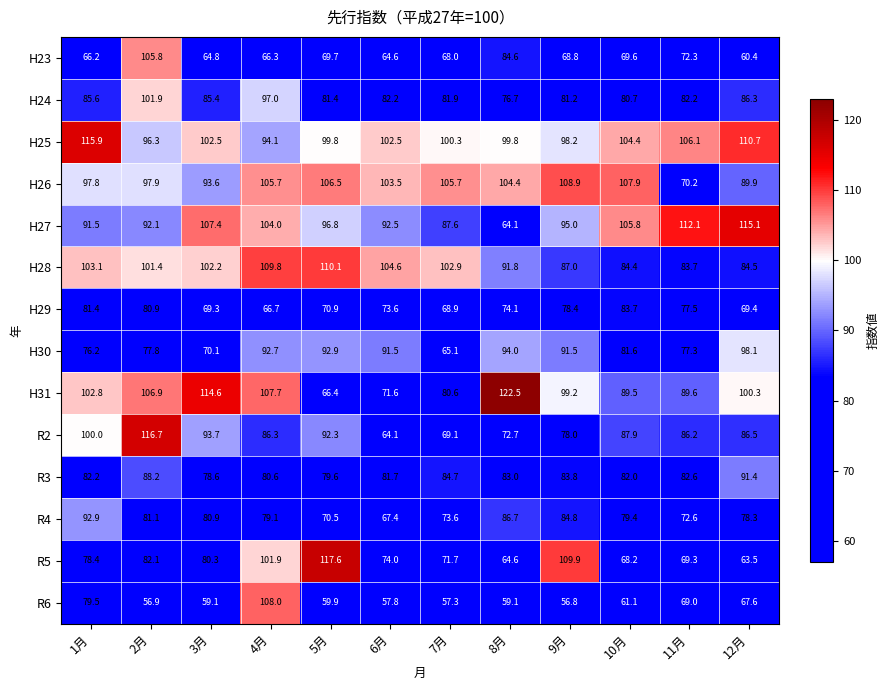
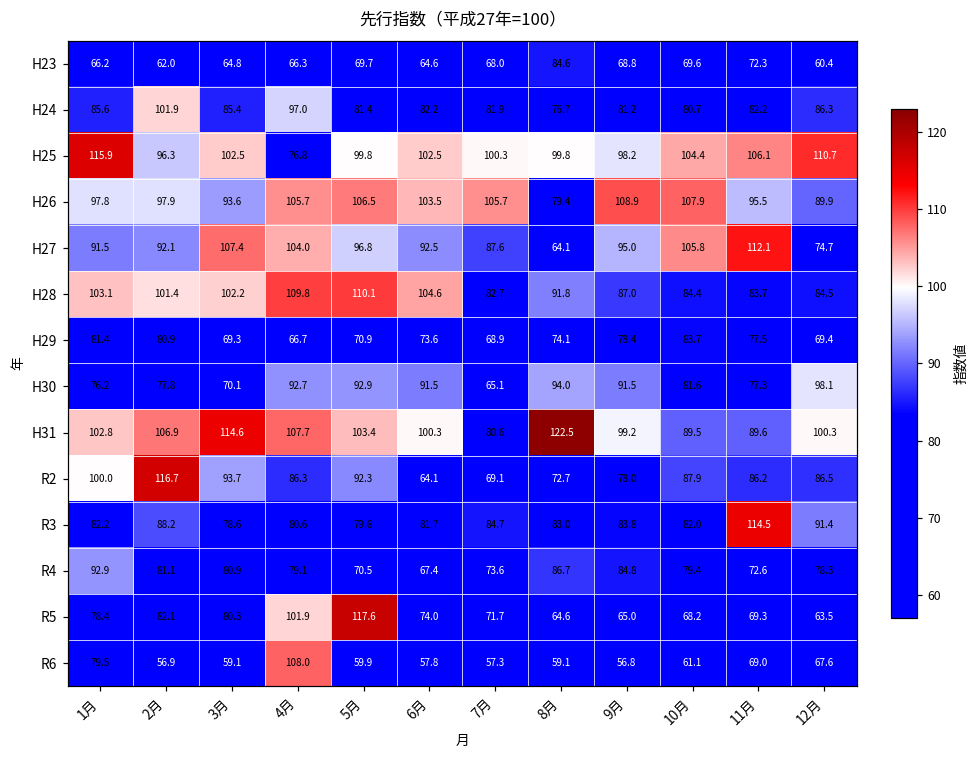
H23, 2月: 105.8 -> 62.0
H25, 4月: 94.1 -> 76.8
H26, 8月: 104.4 -> 79.4
H26, 11月: 70.2 -> 95.5
H27, 12月: 115.1 -> 74.7
H28, 7月: 102.9 -> 82.7
H31, 5月: 66.4 -> 103.4
H31, 6月: 71.6 -> 100.3
R3, 11月: 82.6 -> 114.5
R5, 9月: 109.9 -> 65.0
